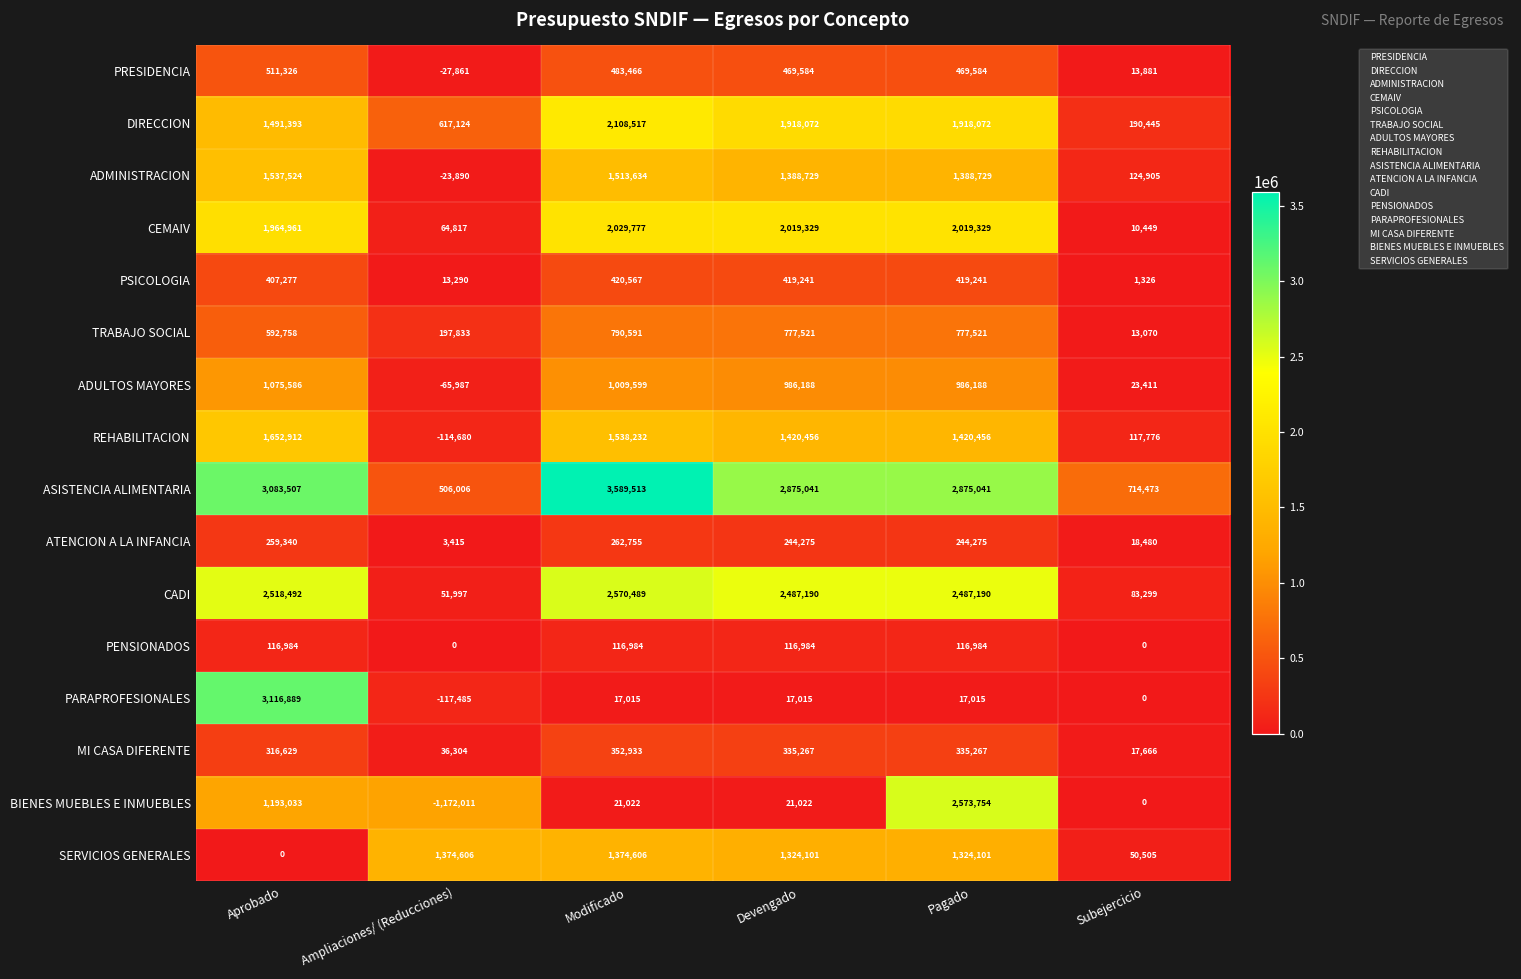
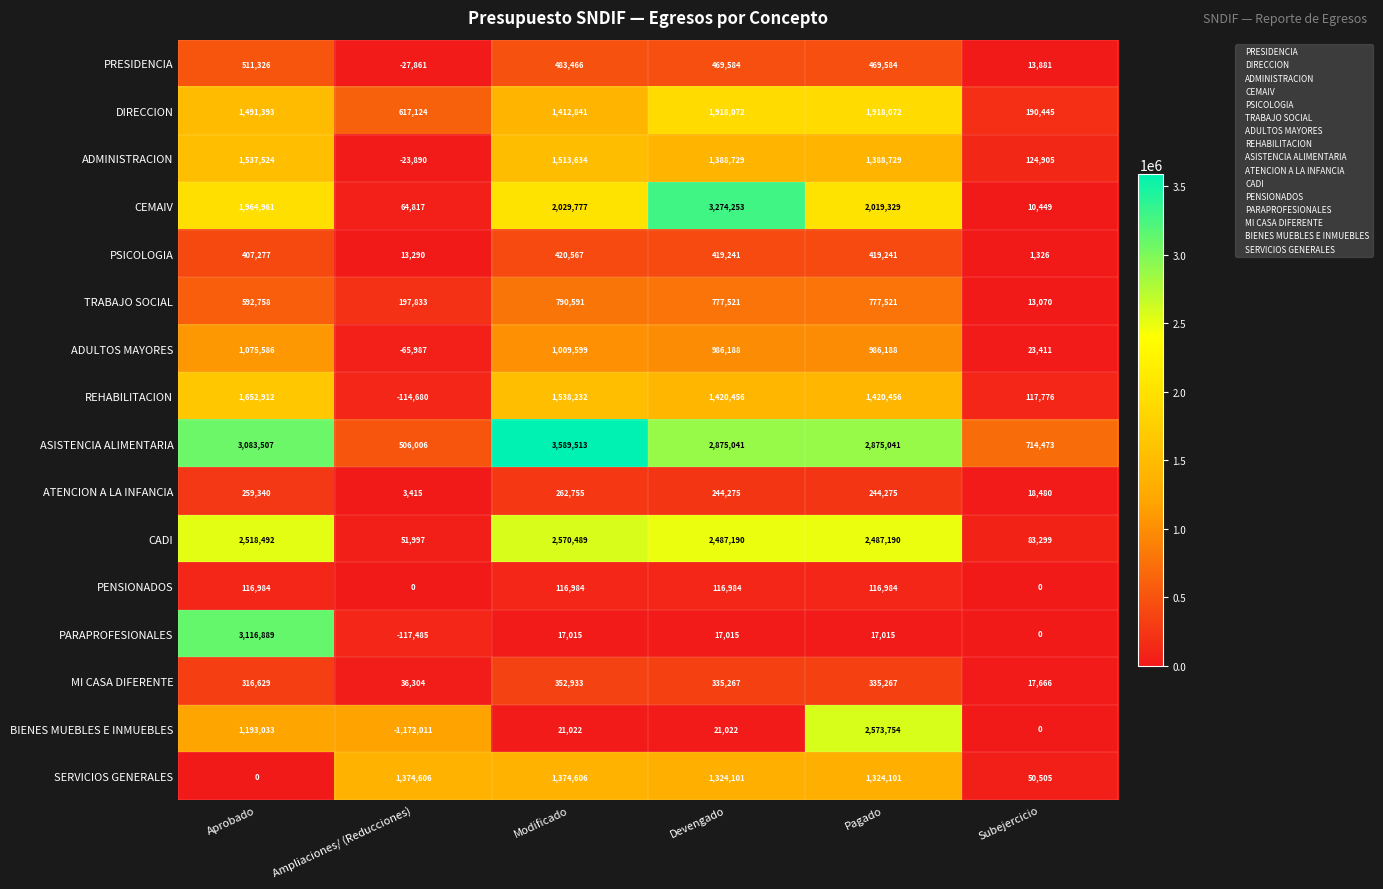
DIRECCION, Modificado: 2,108,517 -> 1,412,841
CEMAIV, Devengado: 2,019,329 -> 3,274,253
